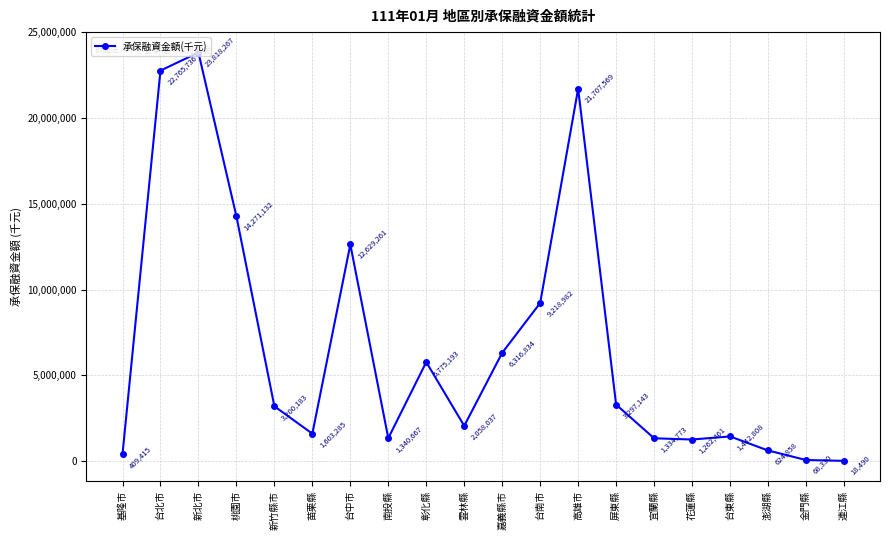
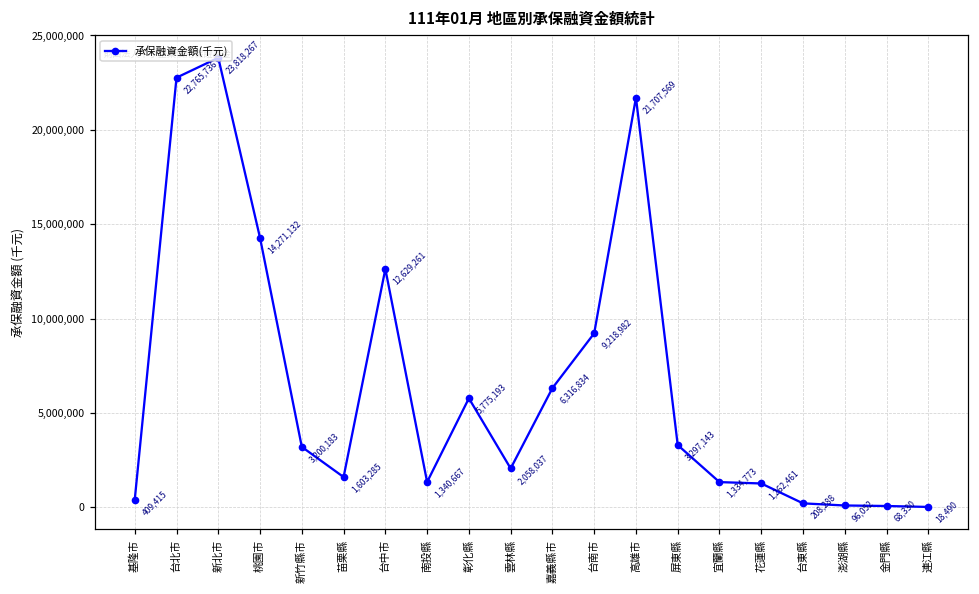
台東縣: 1,442,808 -> 208,288
澎湖縣: 624,858 -> 96,052
